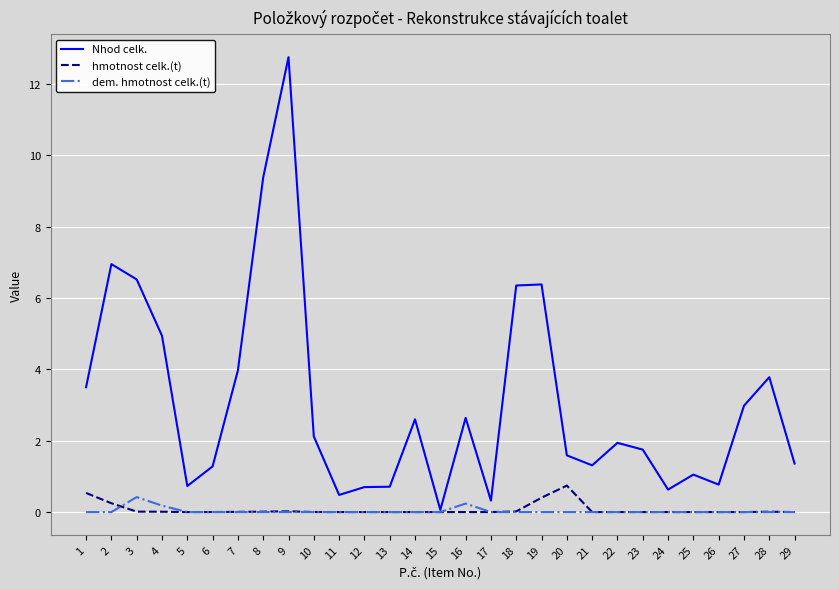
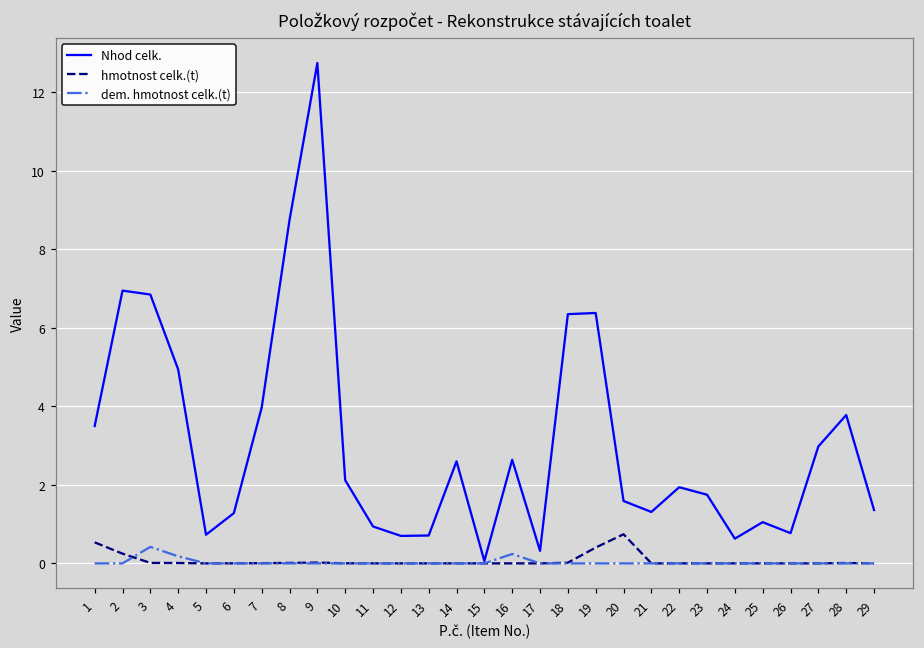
Nhod celk., 3: 6.5 -> 6.9
Nhod celk., 8: 9.4 -> 8.8
Nhod celk., 11: 0.5 -> 0.9
